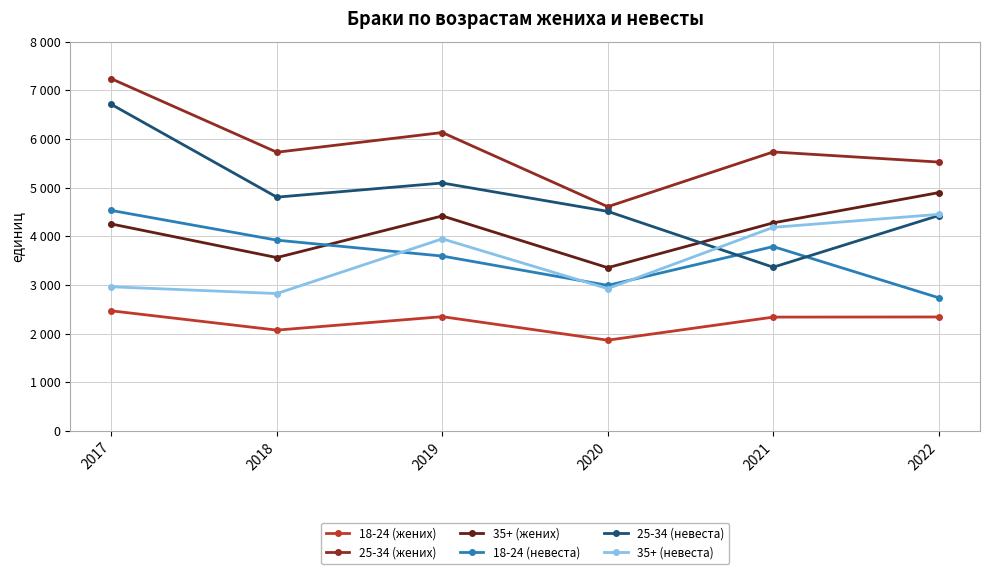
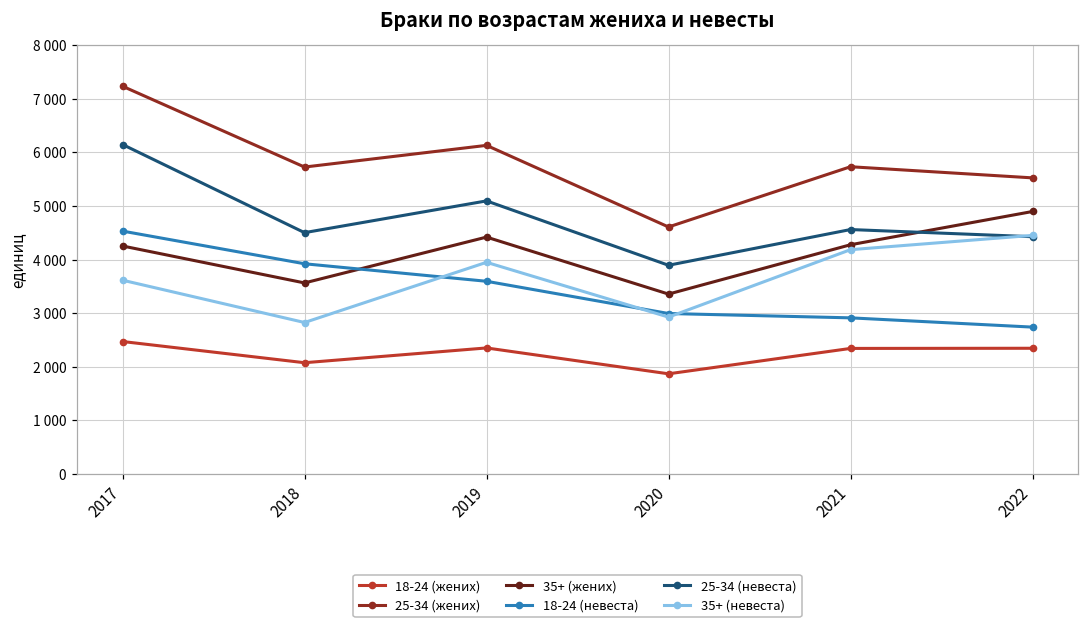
25-34 (невеста), 2017: 6700 -> 6100
35+ (невеста), 2017: 3000 -> 3600
25-34 (невеста), 2018: 4800 -> 4500
25-34 (невеста), 2020: 4500 -> 3900
18-24 (невеста), 2021: 3800 -> 2900
25-34 (невеста), 2021: 3400 -> 4600
